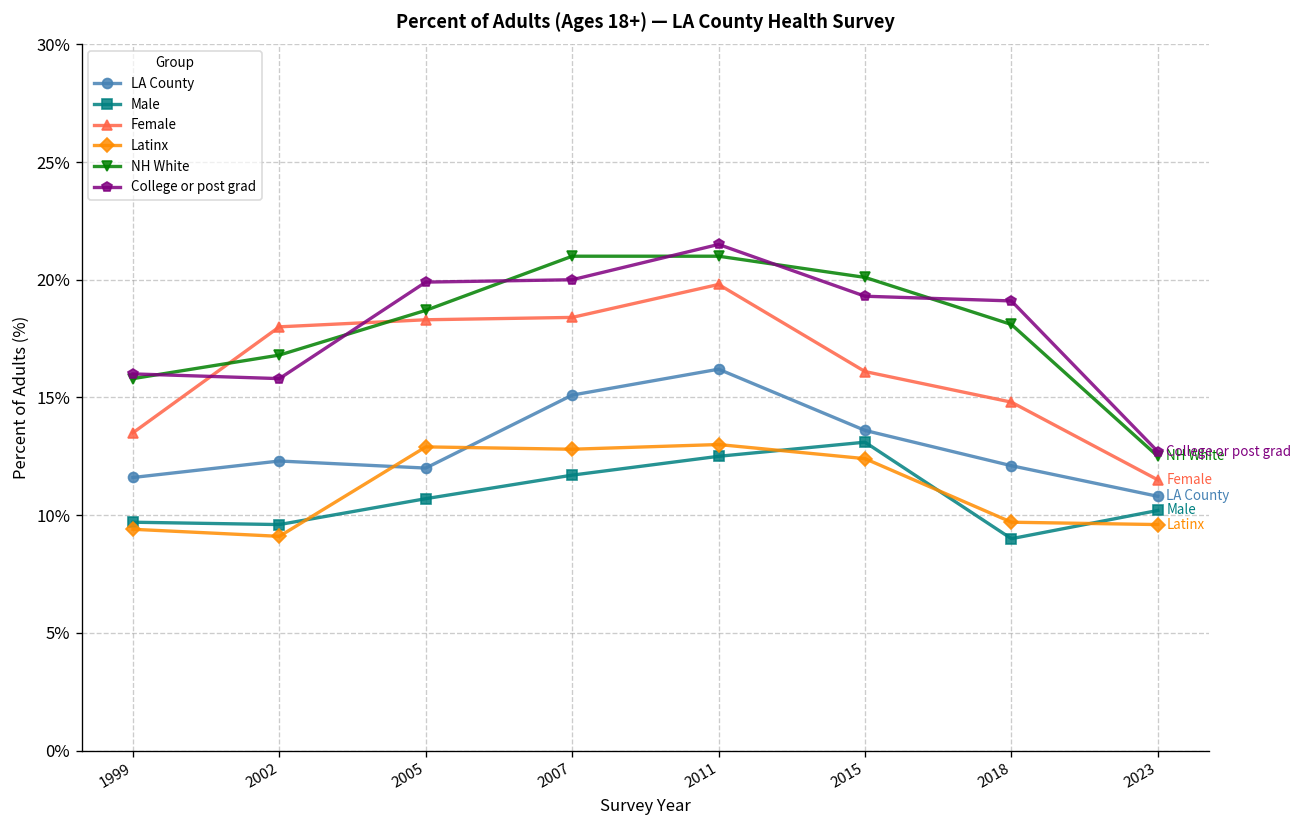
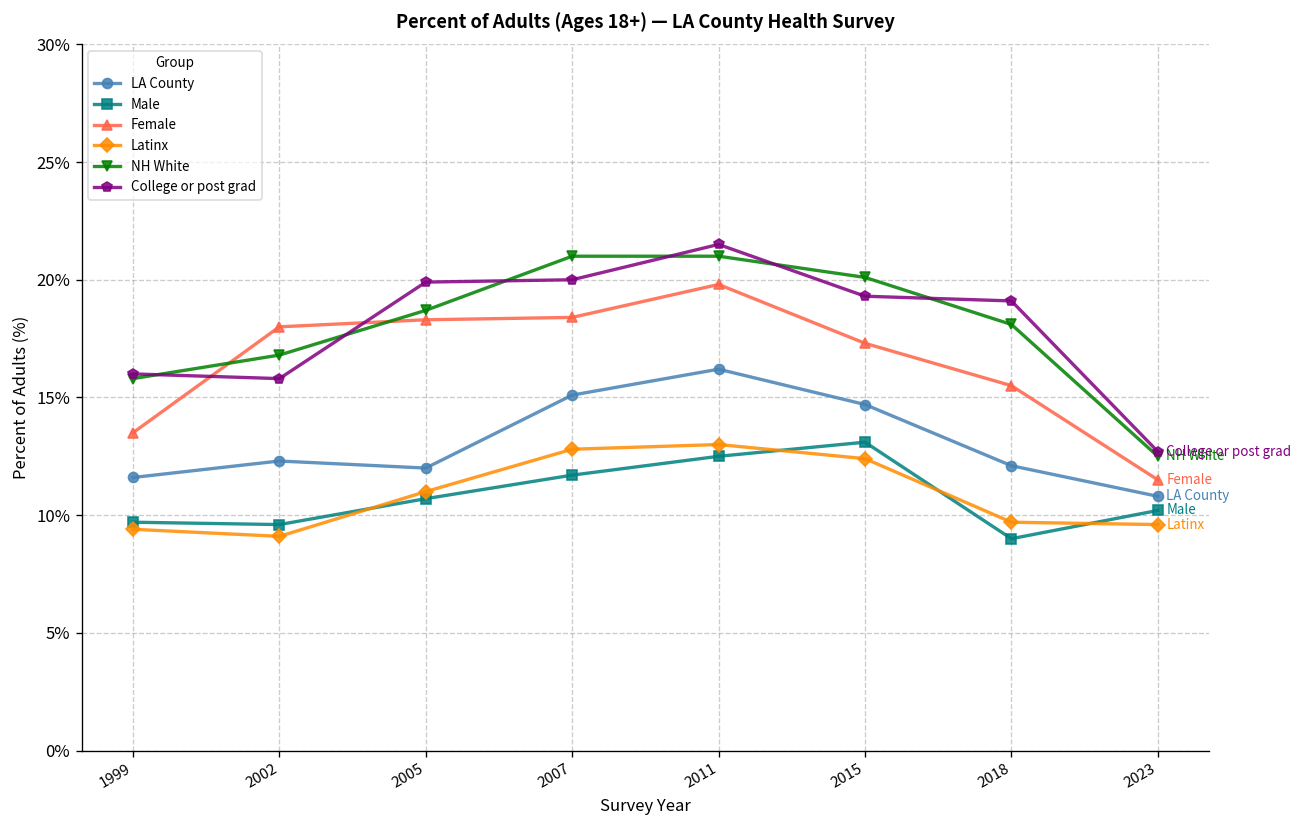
Latinx, 2005: 12.9% -> 11.0%
LA County, 2015: 13.6% -> 14.7%
Female, 2015: 16.1% -> 17.3%
Female, 2018: 14.8% -> 15.5%
